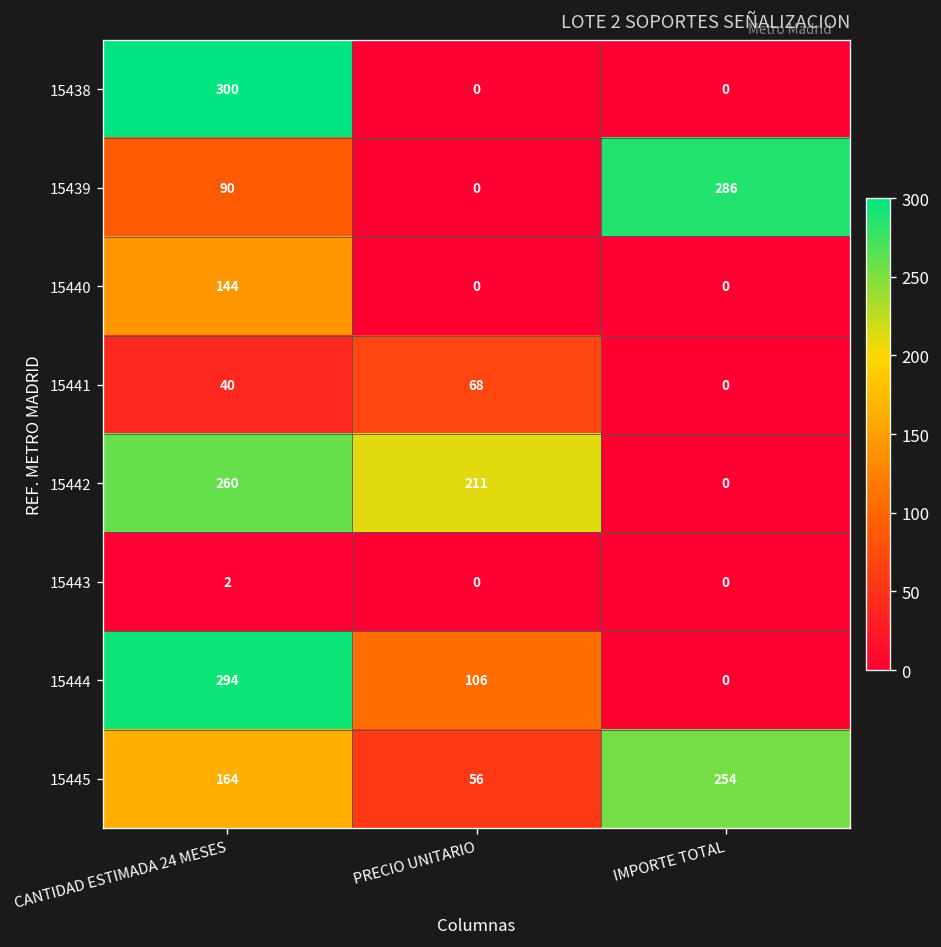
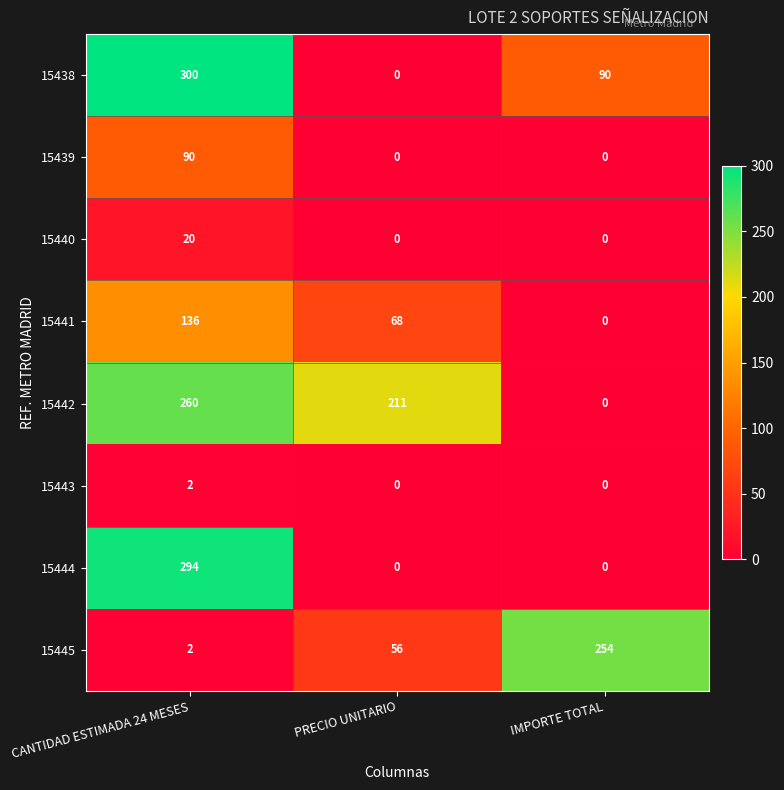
15438, IMPORTE TOTAL: 0 -> 90
15439, IMPORTE TOTAL: 286 -> 0
15440, CANTIDAD ESTIMADA 24 MESES: 144 -> 20
15441, CANTIDAD ESTIMADA 24 MESES: 40 -> 136
15444, PRECIO UNITARIO: 106 -> 0
15445, CANTIDAD ESTIMADA 24 MESES: 164 -> 2
